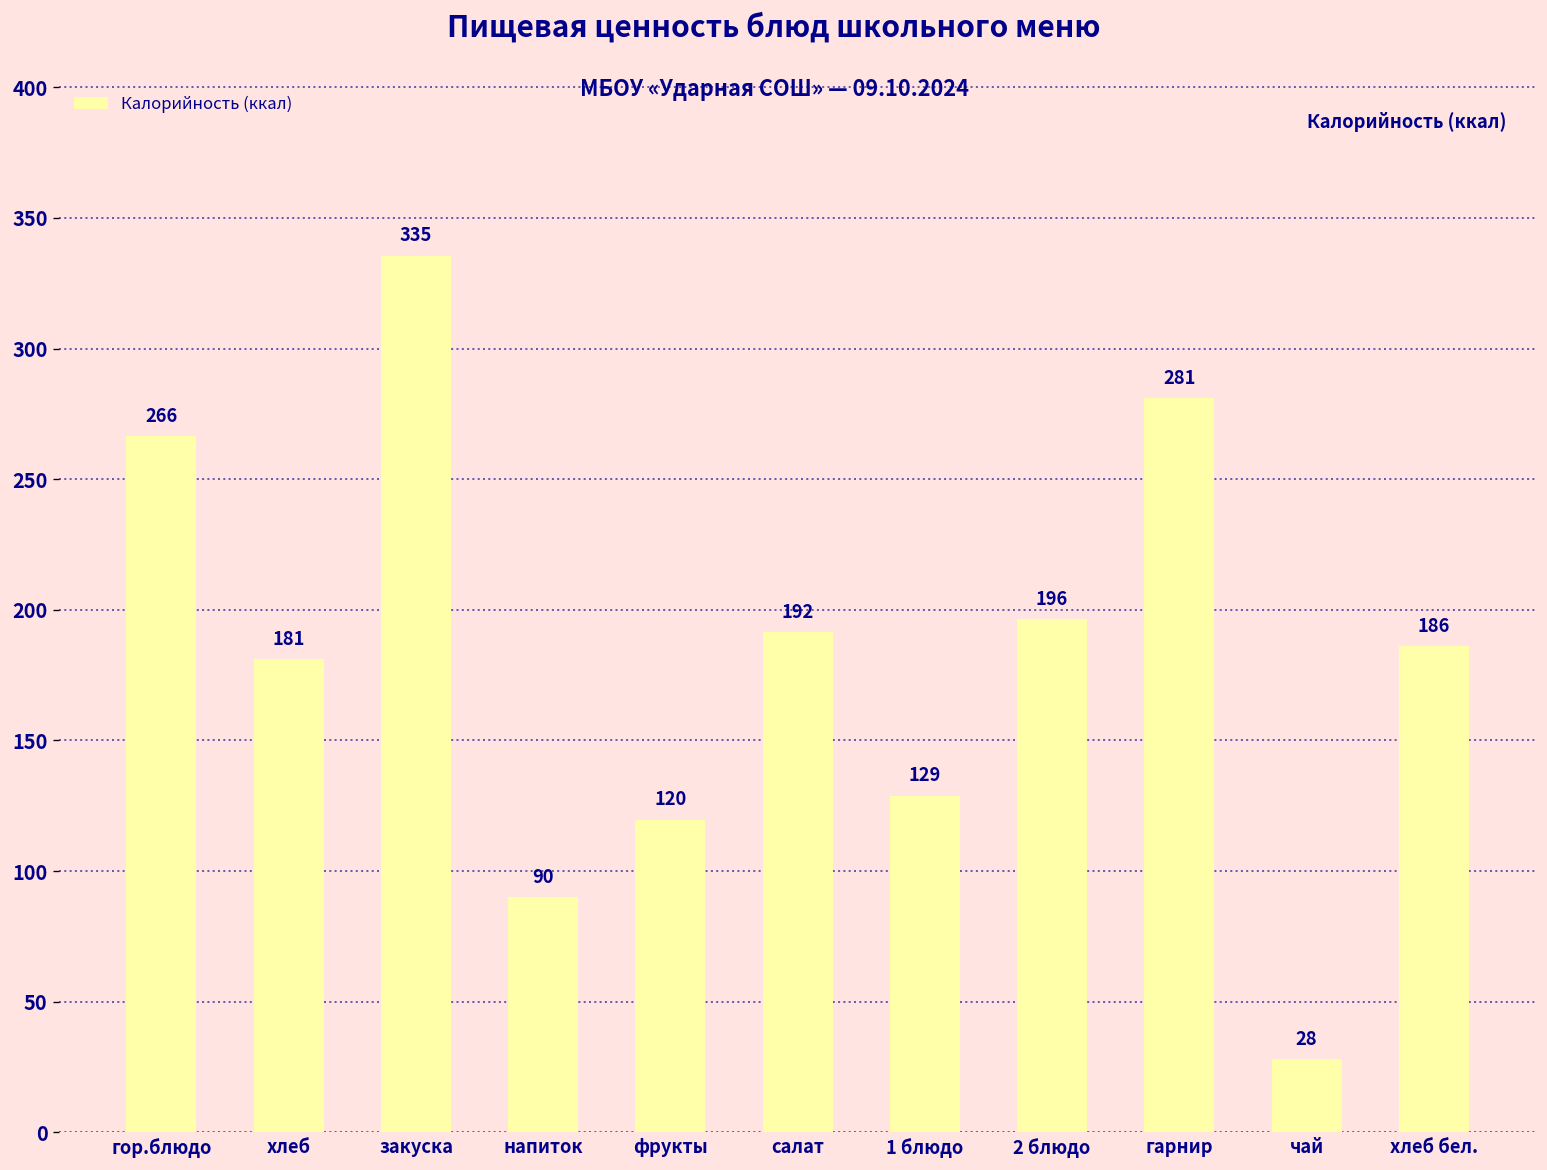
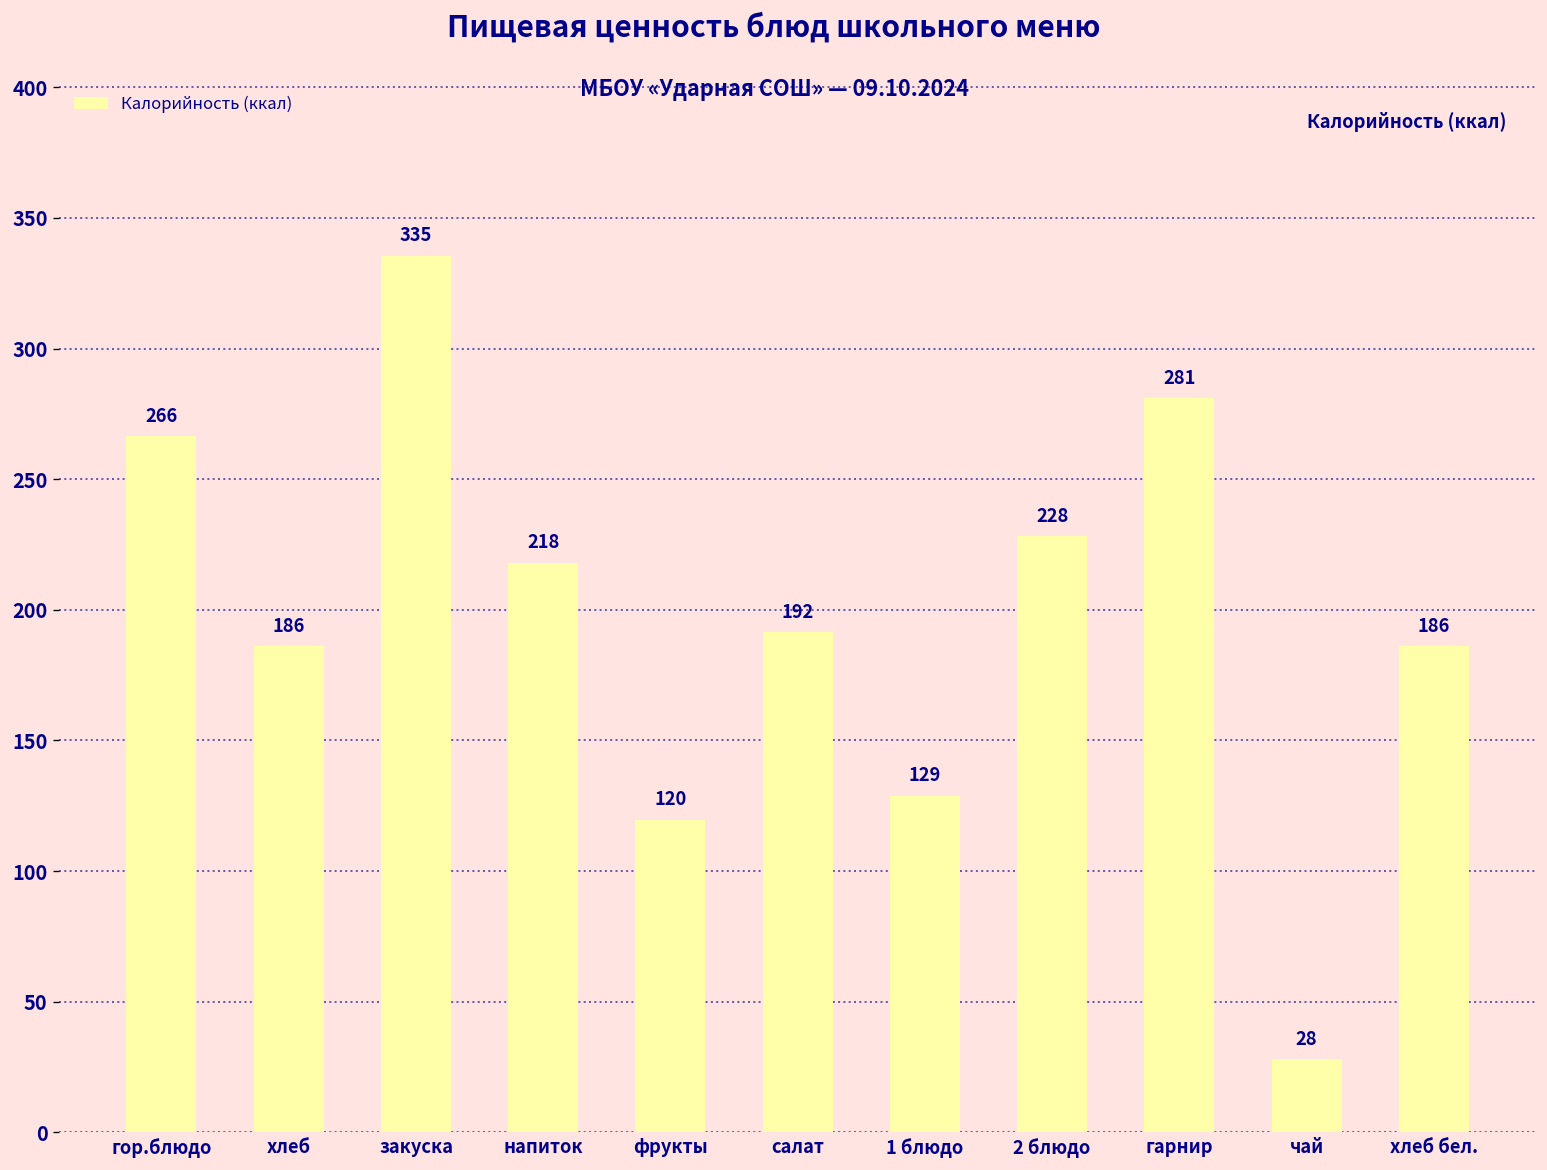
хлеб: 181 -> 186
напиток: 90 -> 218
2 блюдо: 196 -> 228
